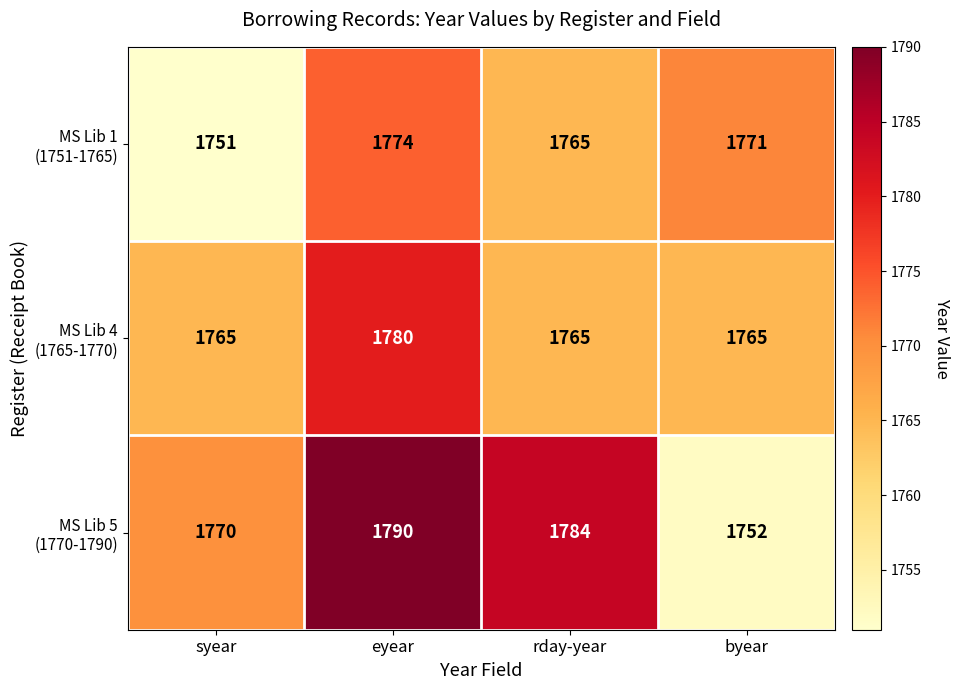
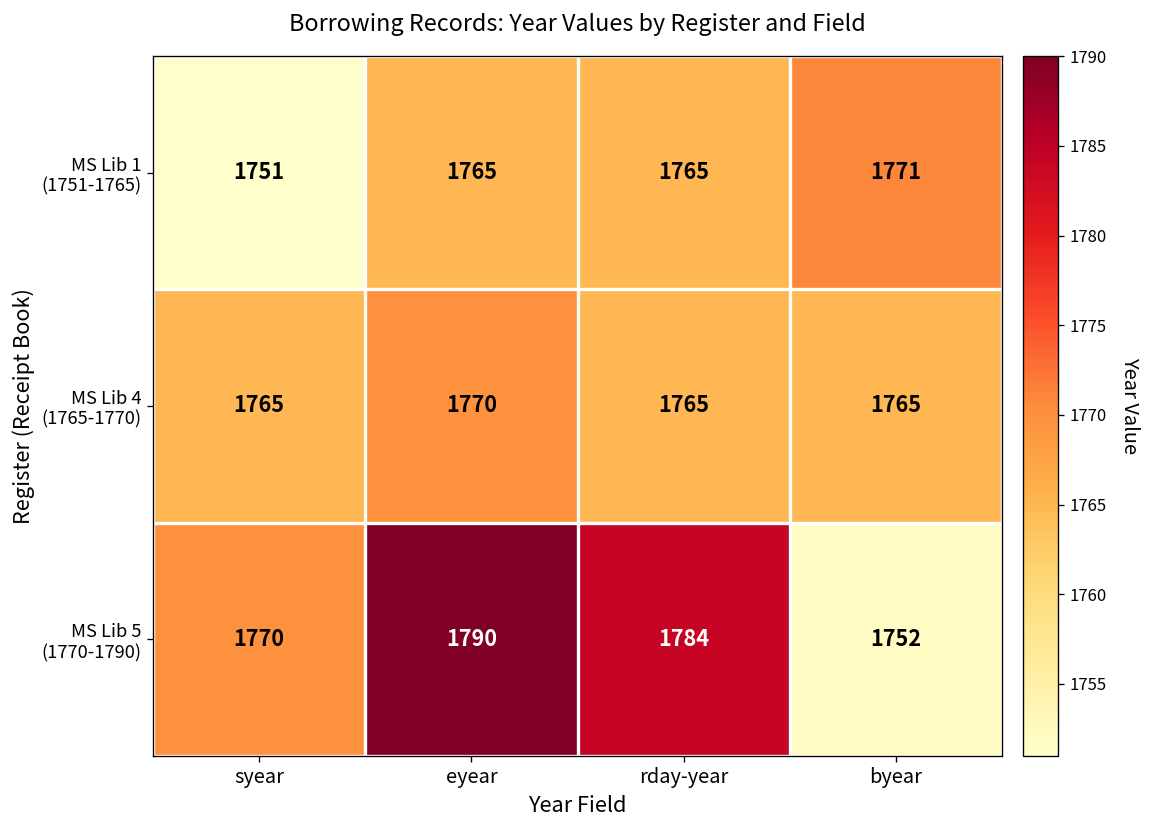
MS Lib 1 (1751-1765), eyear: 1774 -> 1765
MS Lib 4 (1765-1770), eyear: 1780 -> 1770
